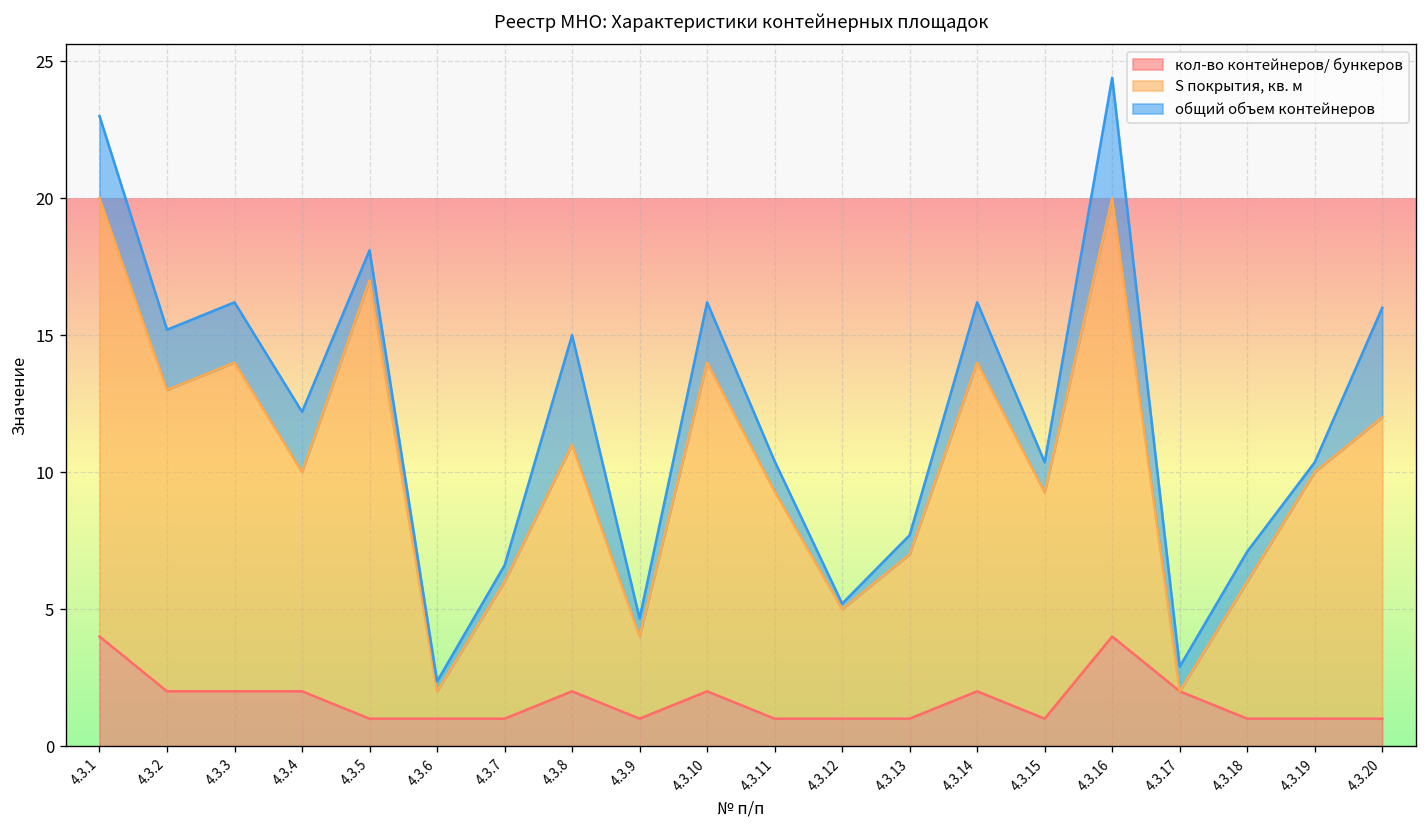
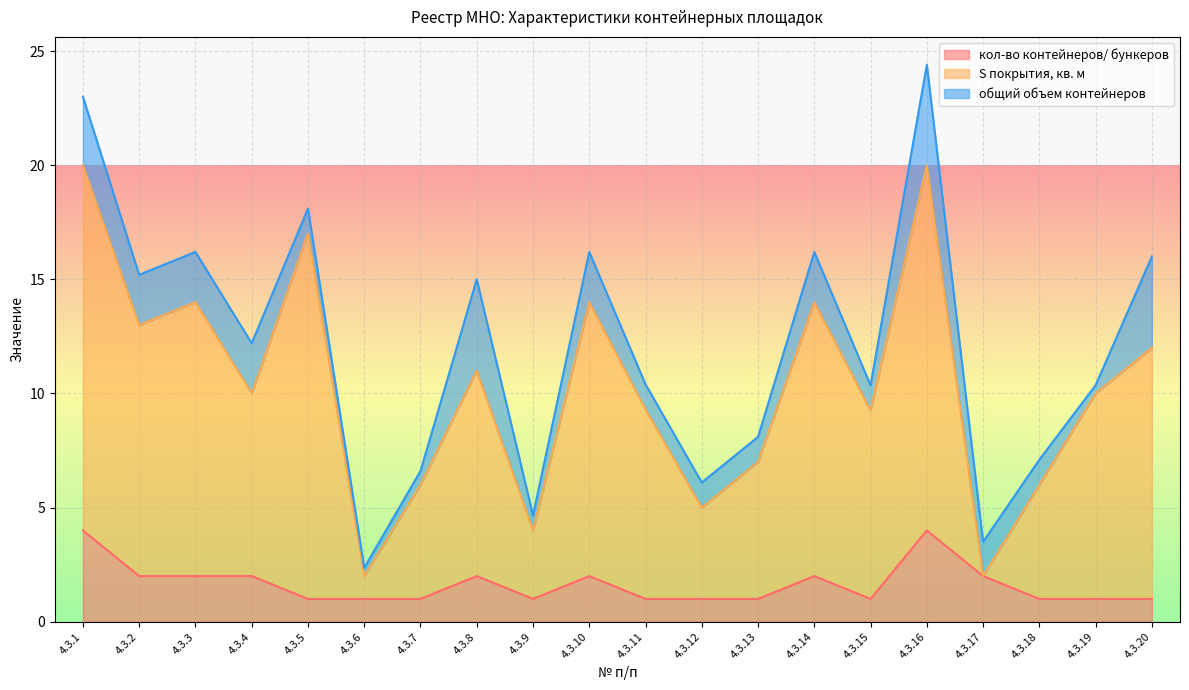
общий объем контейнеров, 4.3.12: 0.2 -> 1.1
общий объем контейнеров, 4.3.13: 0.7 -> 1.1
общий объем контейнеров, 4.3.17: 0.9 -> 1.5
